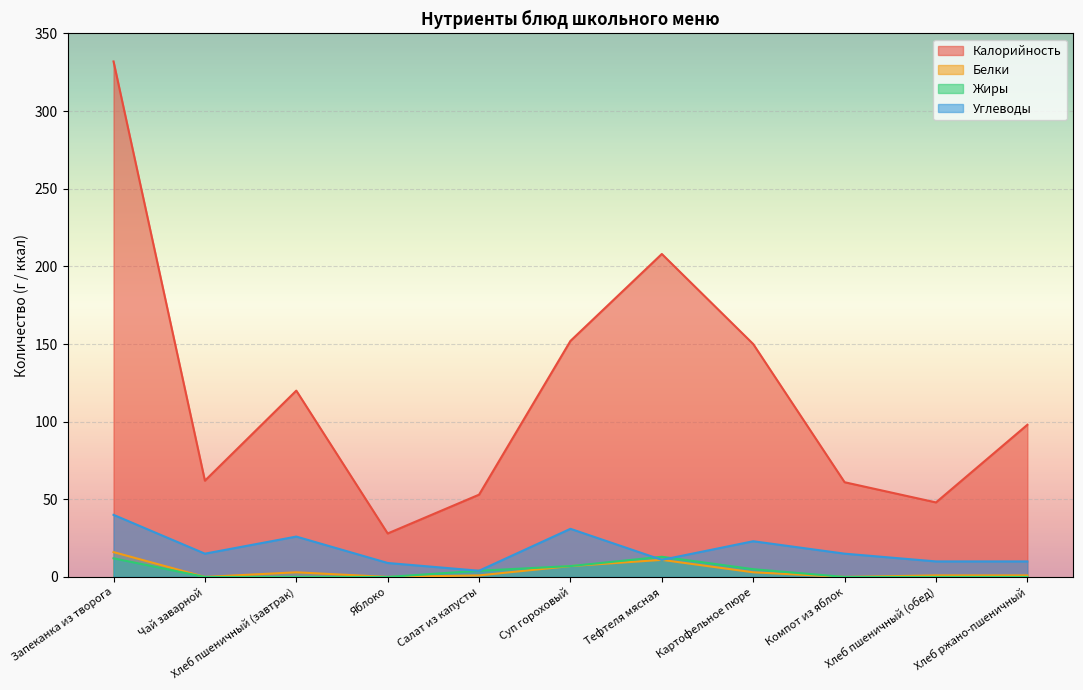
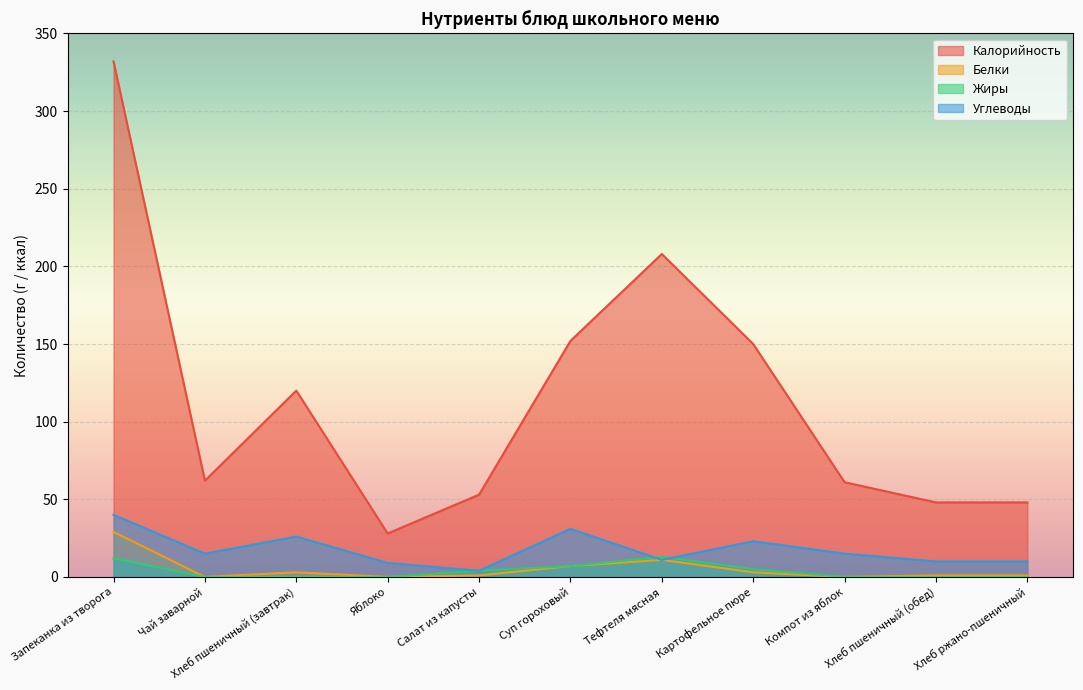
Белки, Запеканка из творога: 16 -> 29
Калорийность, Хлеб ржано-пшеничный: 98 -> 48
